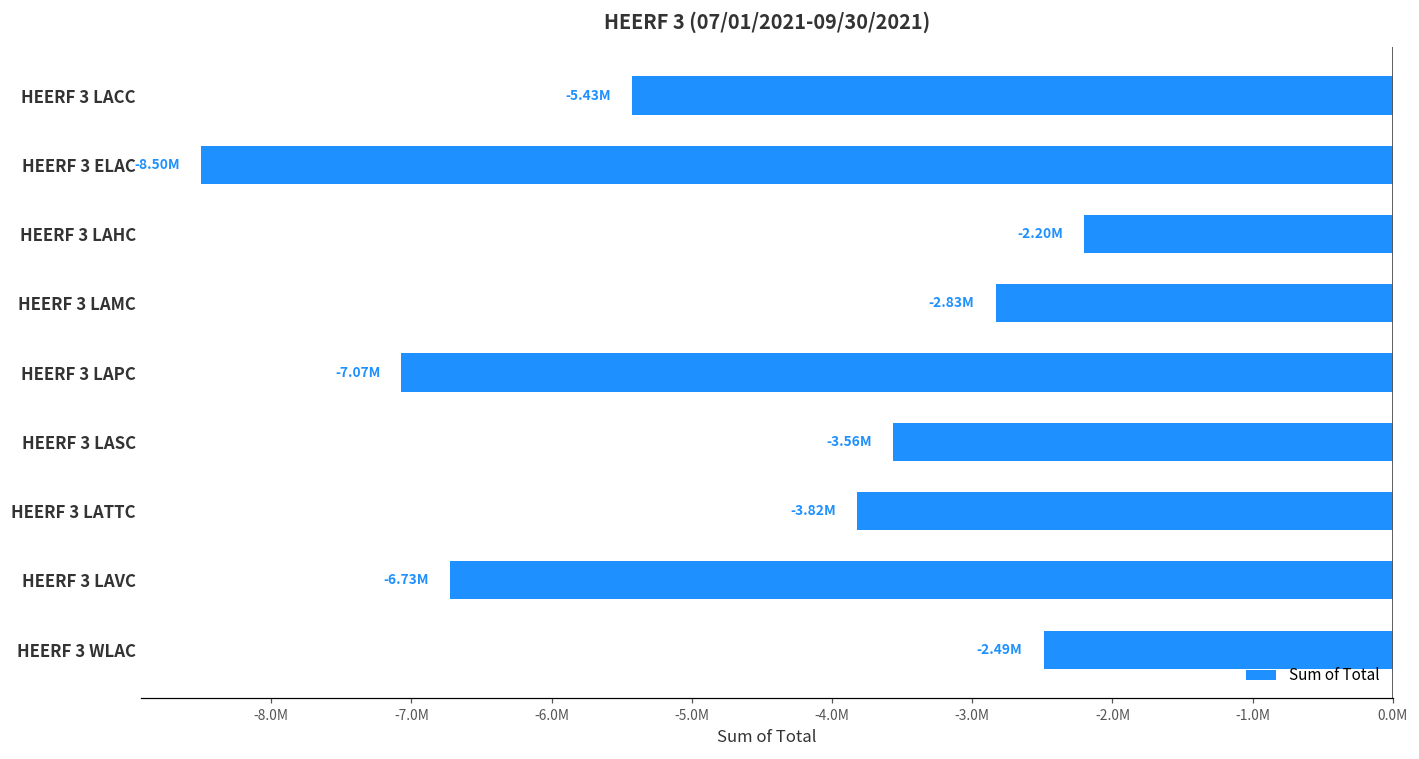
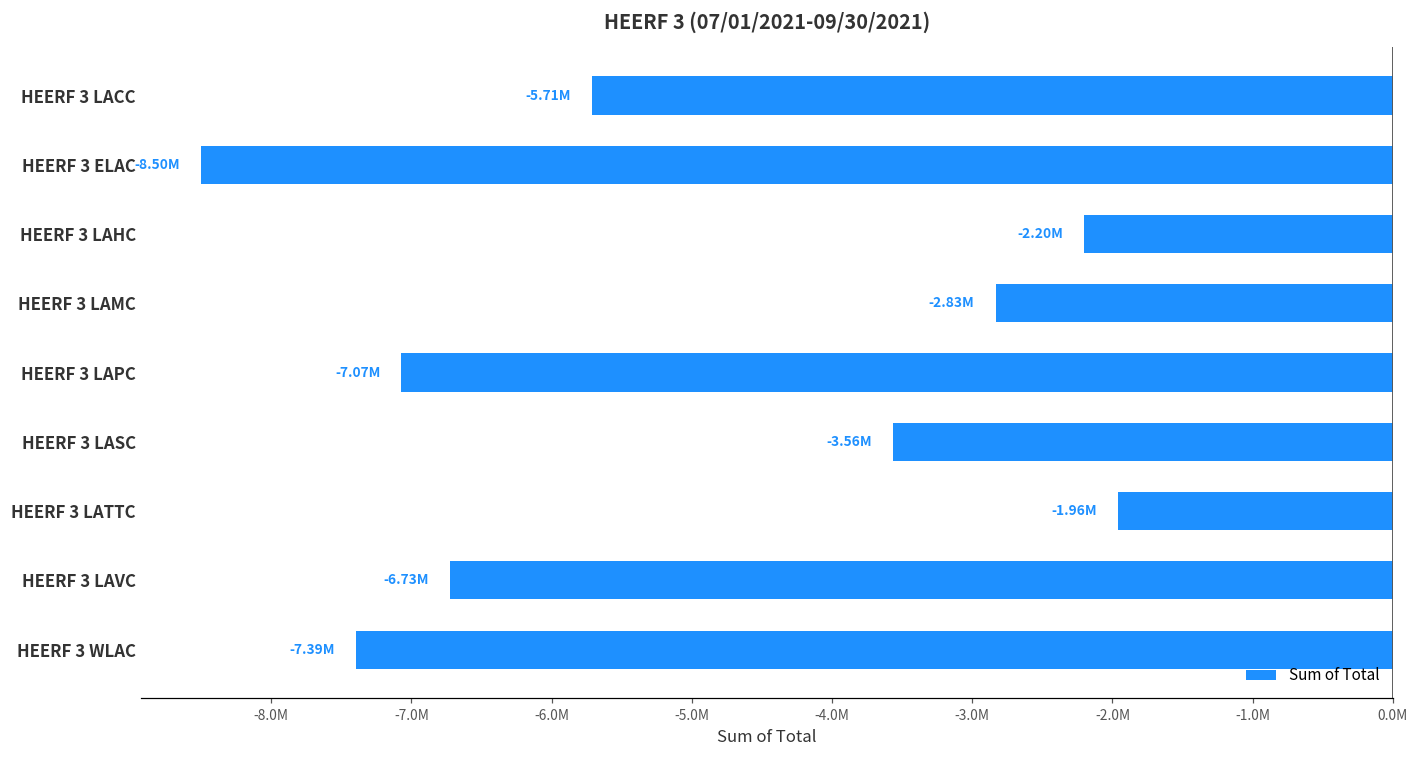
HEERF 3 LACC: -5.43M -> -5.71M
HEERF 3 LATTC: -3.82M -> -1.96M
HEERF 3 WLAC: -2.49M -> -7.39M
